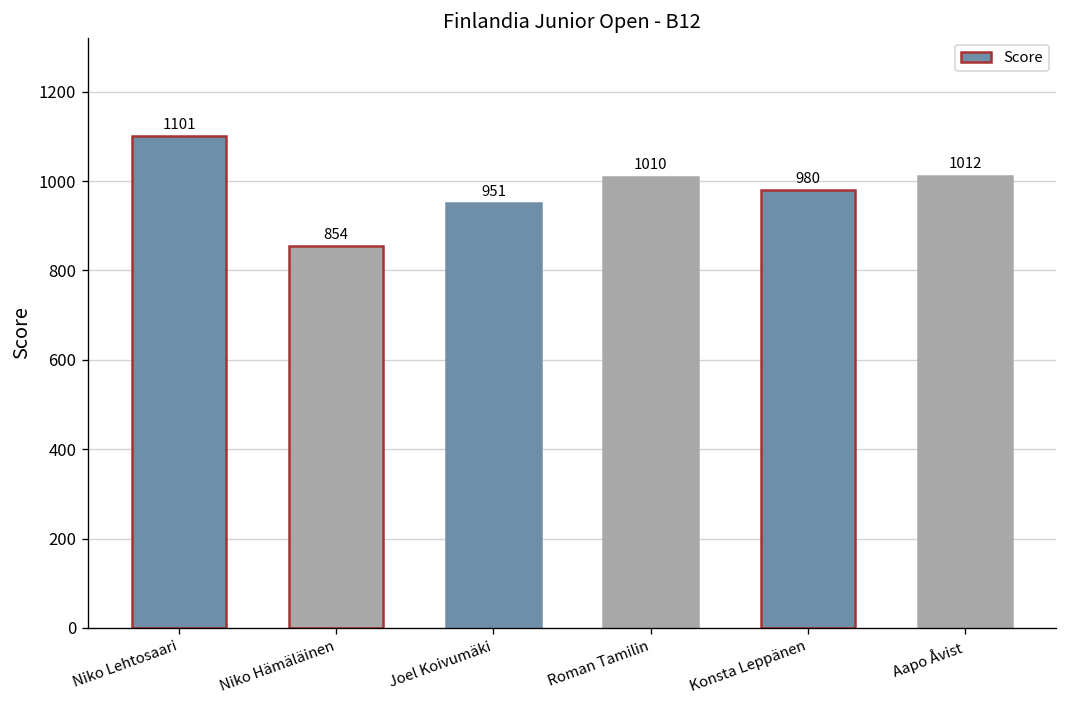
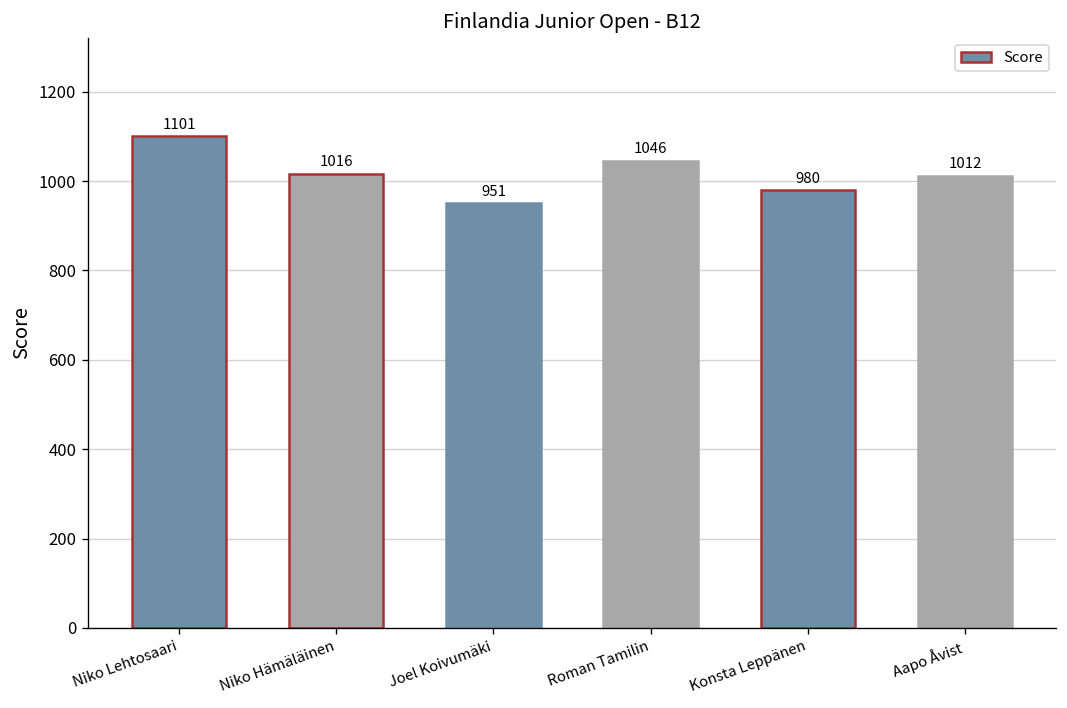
Niko Hämäläinen: 854 -> 1016
Roman Tamilin: 1010 -> 1046
